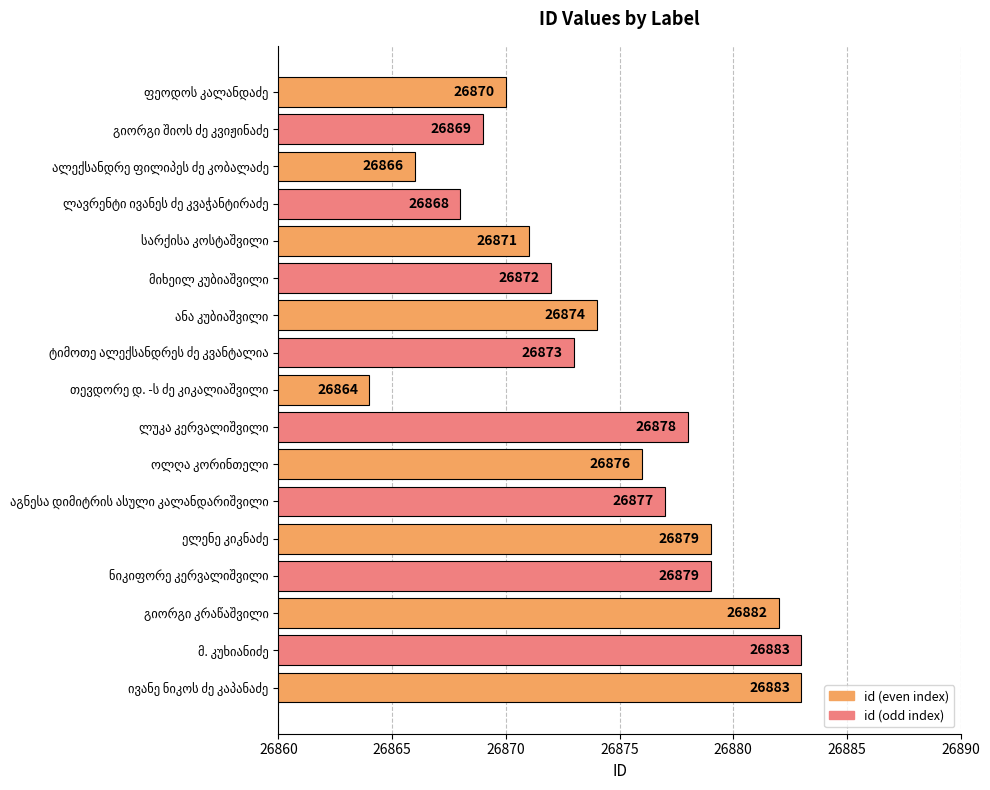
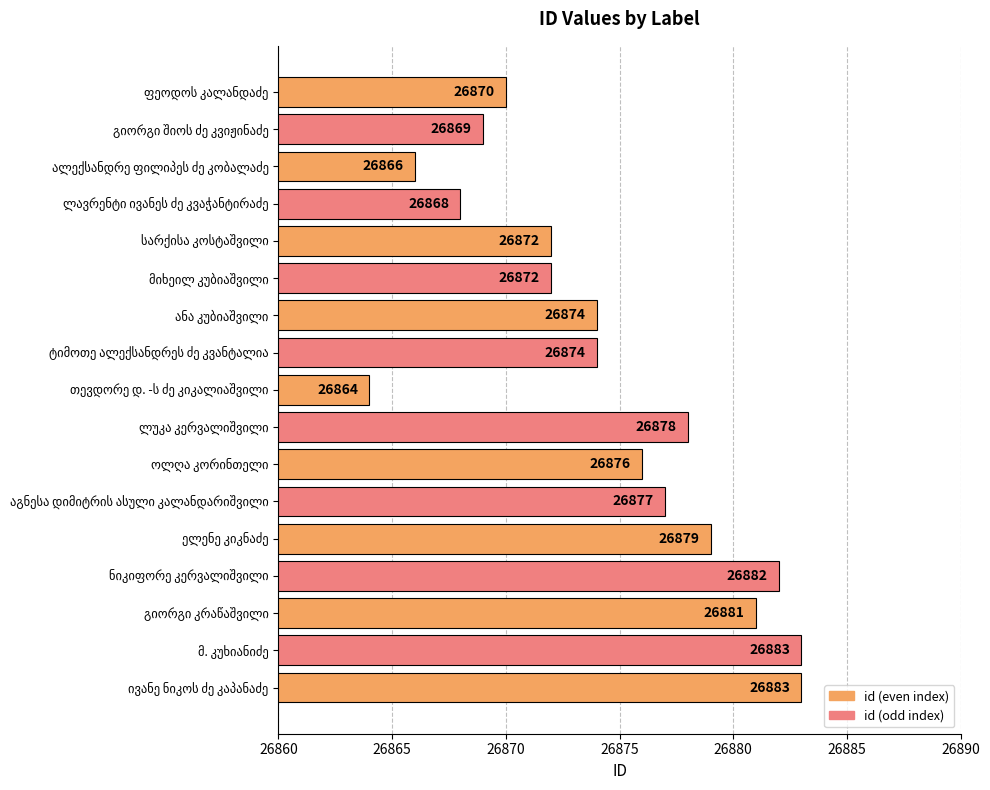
სარქისა კოსტაშვილი: 26871 -> 26872
ტიმოთე ალექსანდრეს ძე კვანტალია: 26873 -> 26874
ნიკიფორე კერვალიშვილი: 26879 -> 26882
გიორგი კრაწაშვილი: 26882 -> 26881
